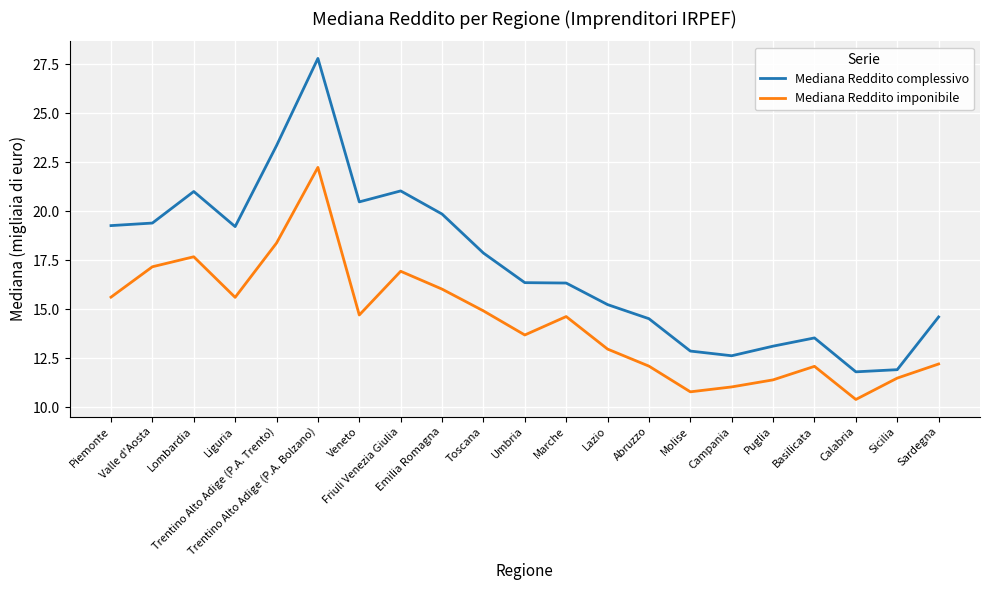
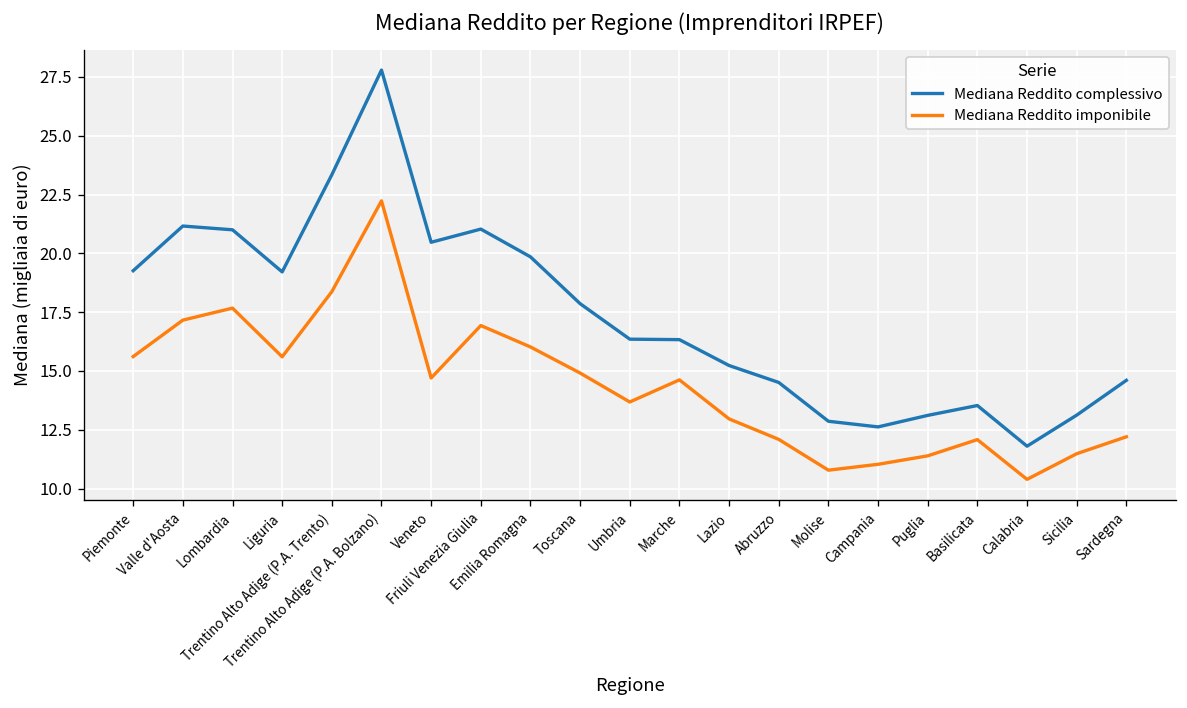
Mediana Reddito complessivo, Valle d'Aosta: 19.4 -> 21.2
Mediana Reddito complessivo, Sicilia: 11.9 -> 13.1
